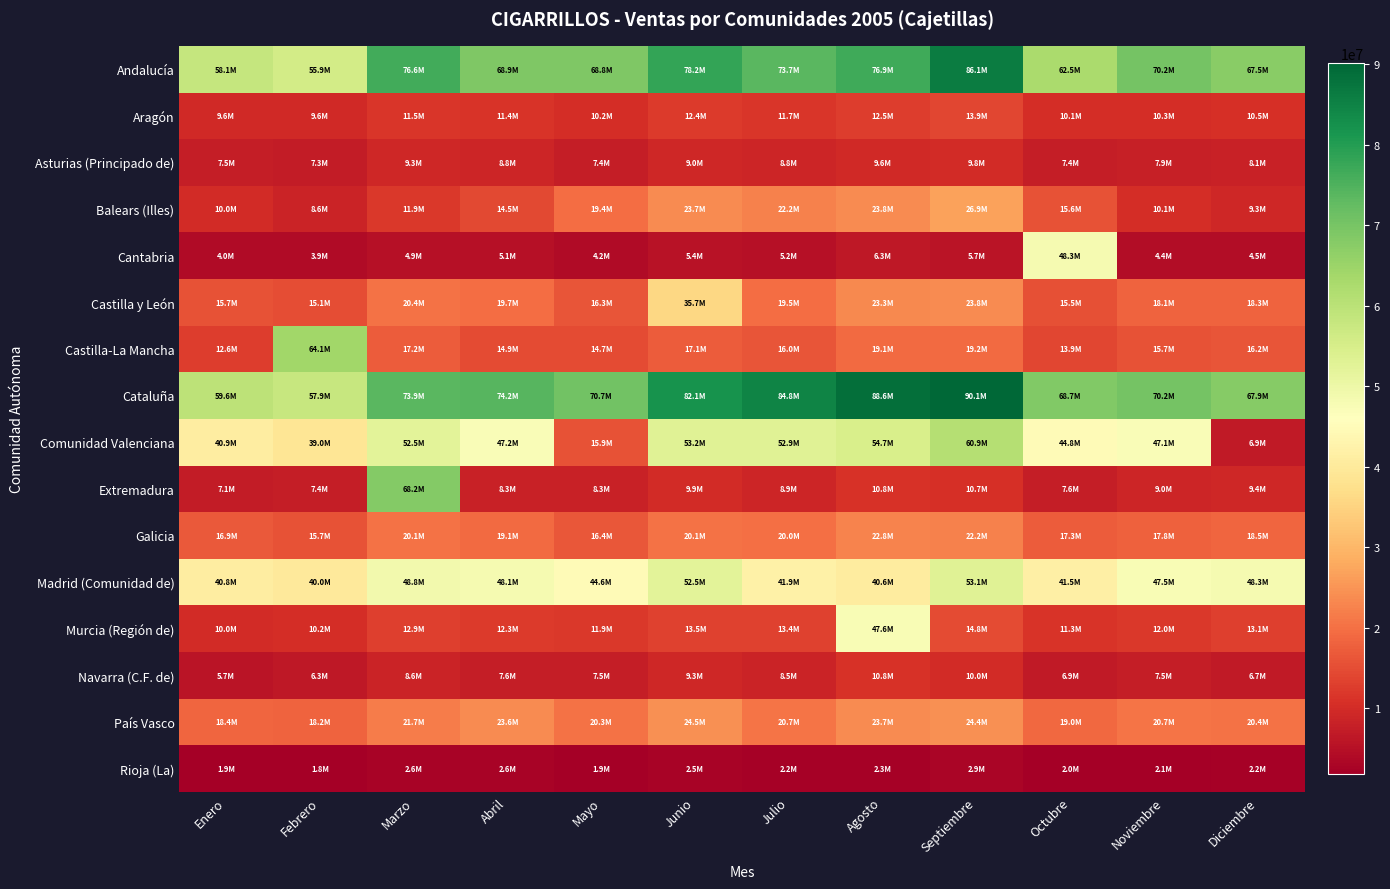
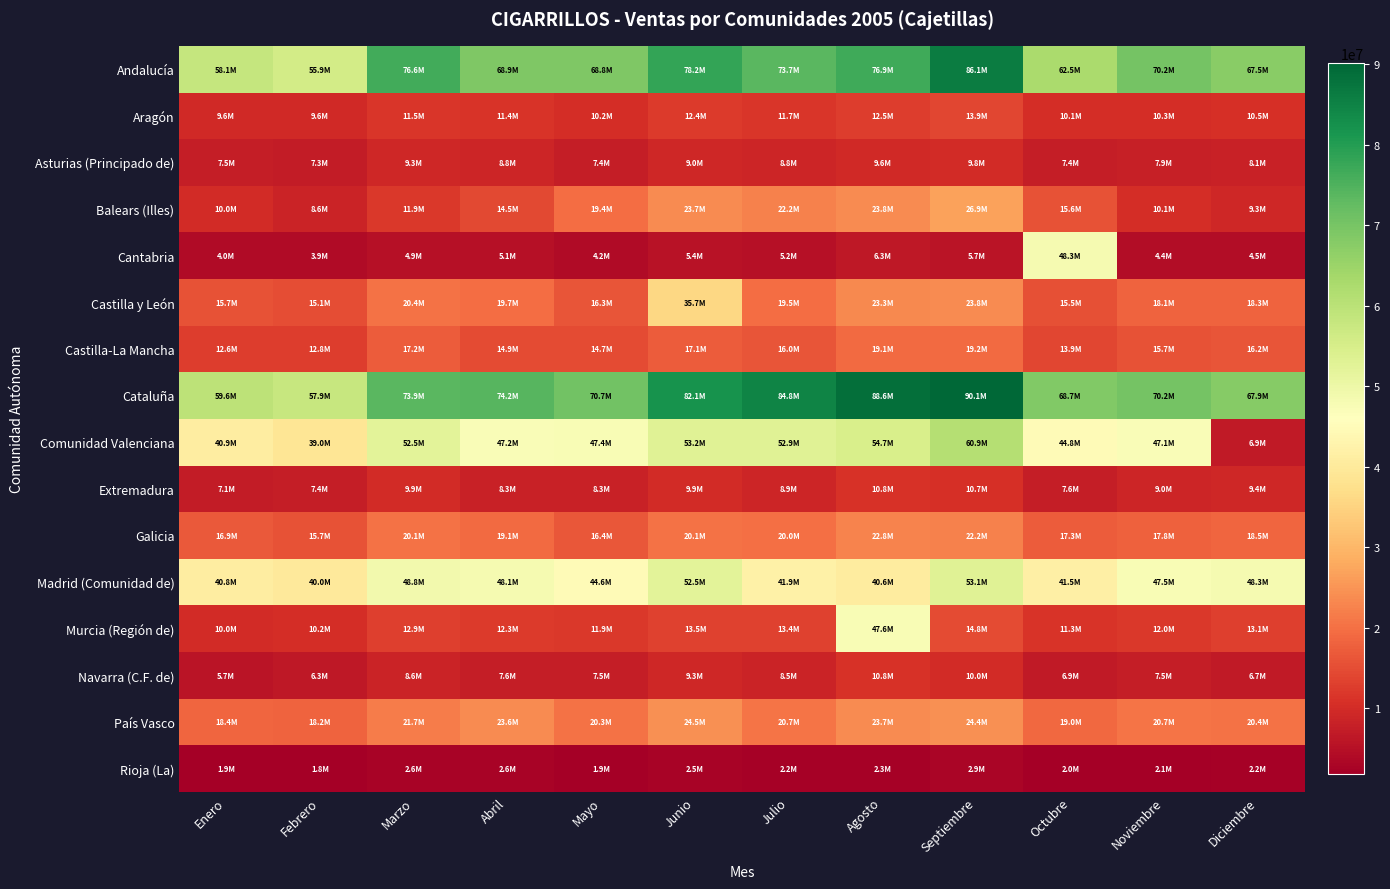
Castilla-La Mancha, Febrero: 64.1M -> 12.8M
Comunidad Valenciana, Mayo: 15.9M -> 47.4M
Extremadura, Marzo: 68.2M -> 9.9M
